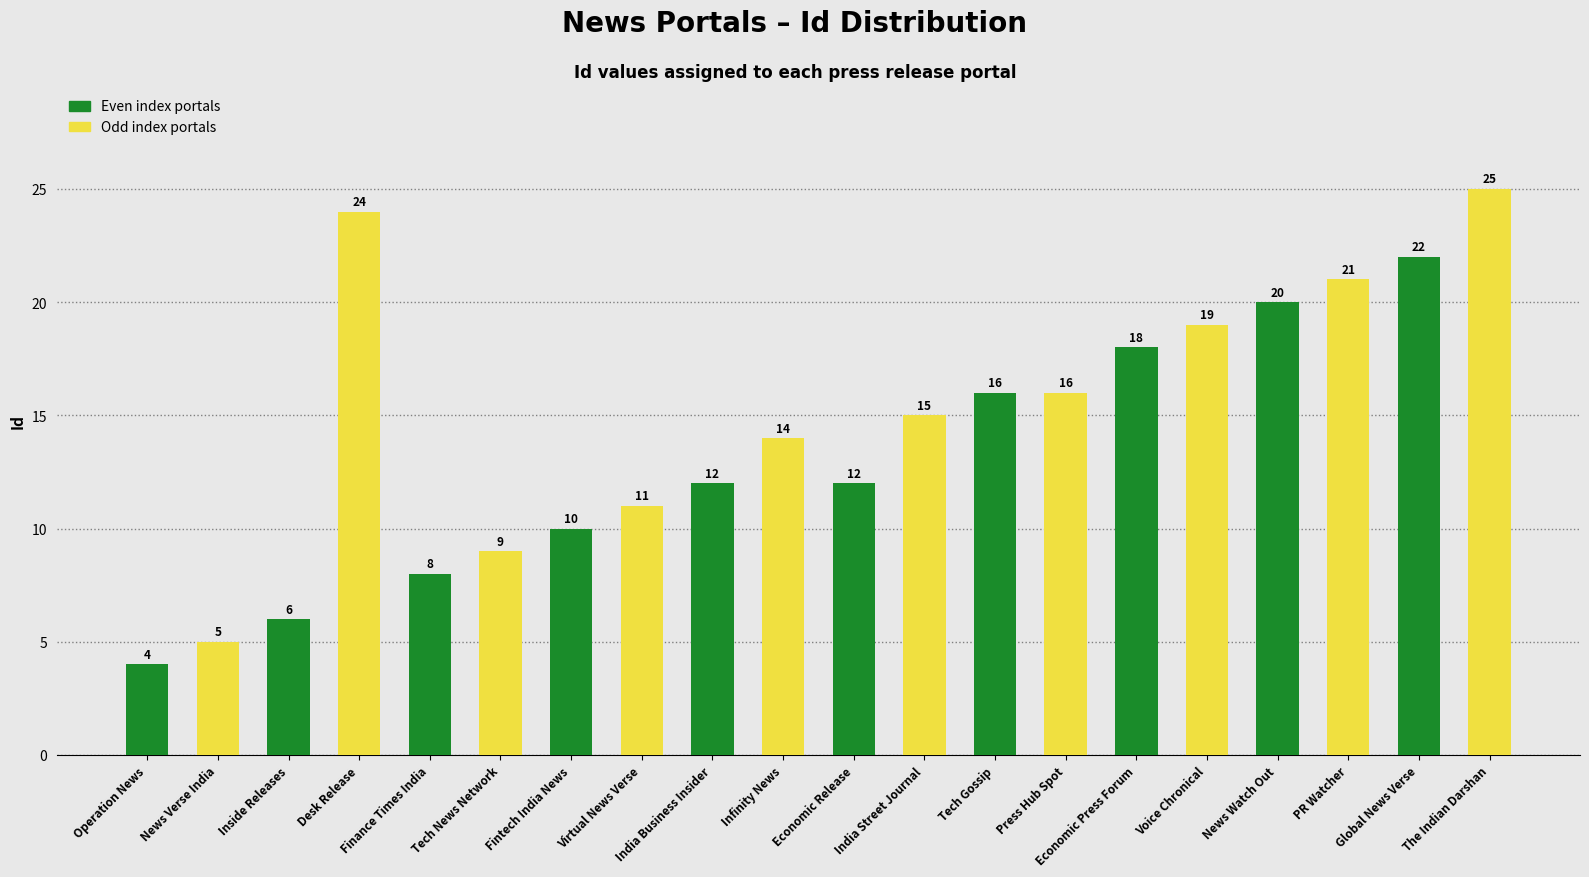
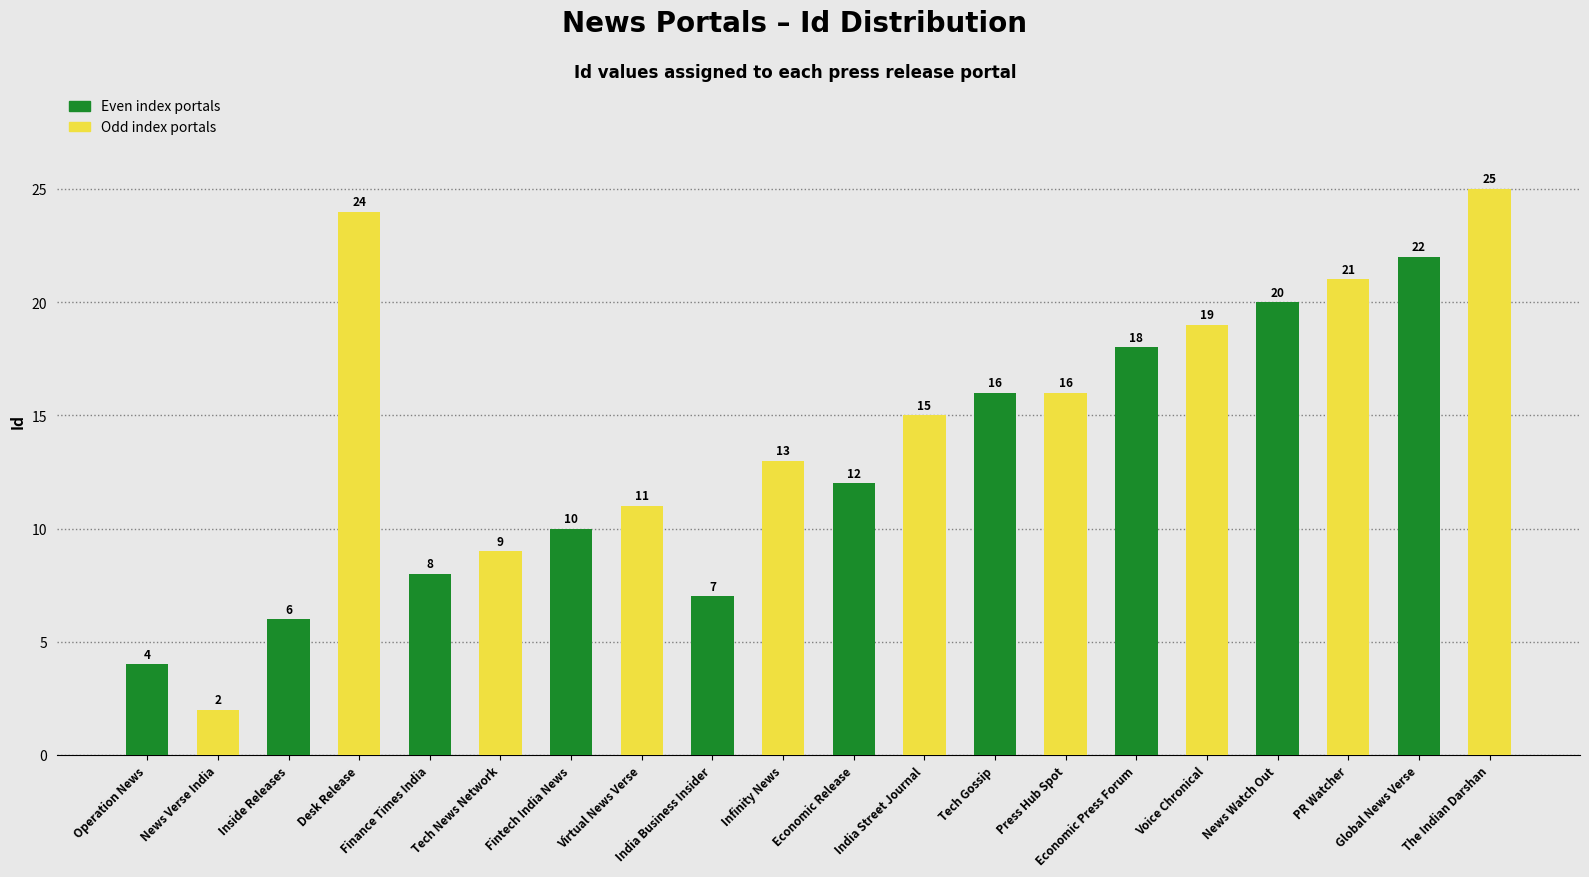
News Verse India: 5 -> 2
India Business Insider: 12 -> 7
Infinity News: 14 -> 13
